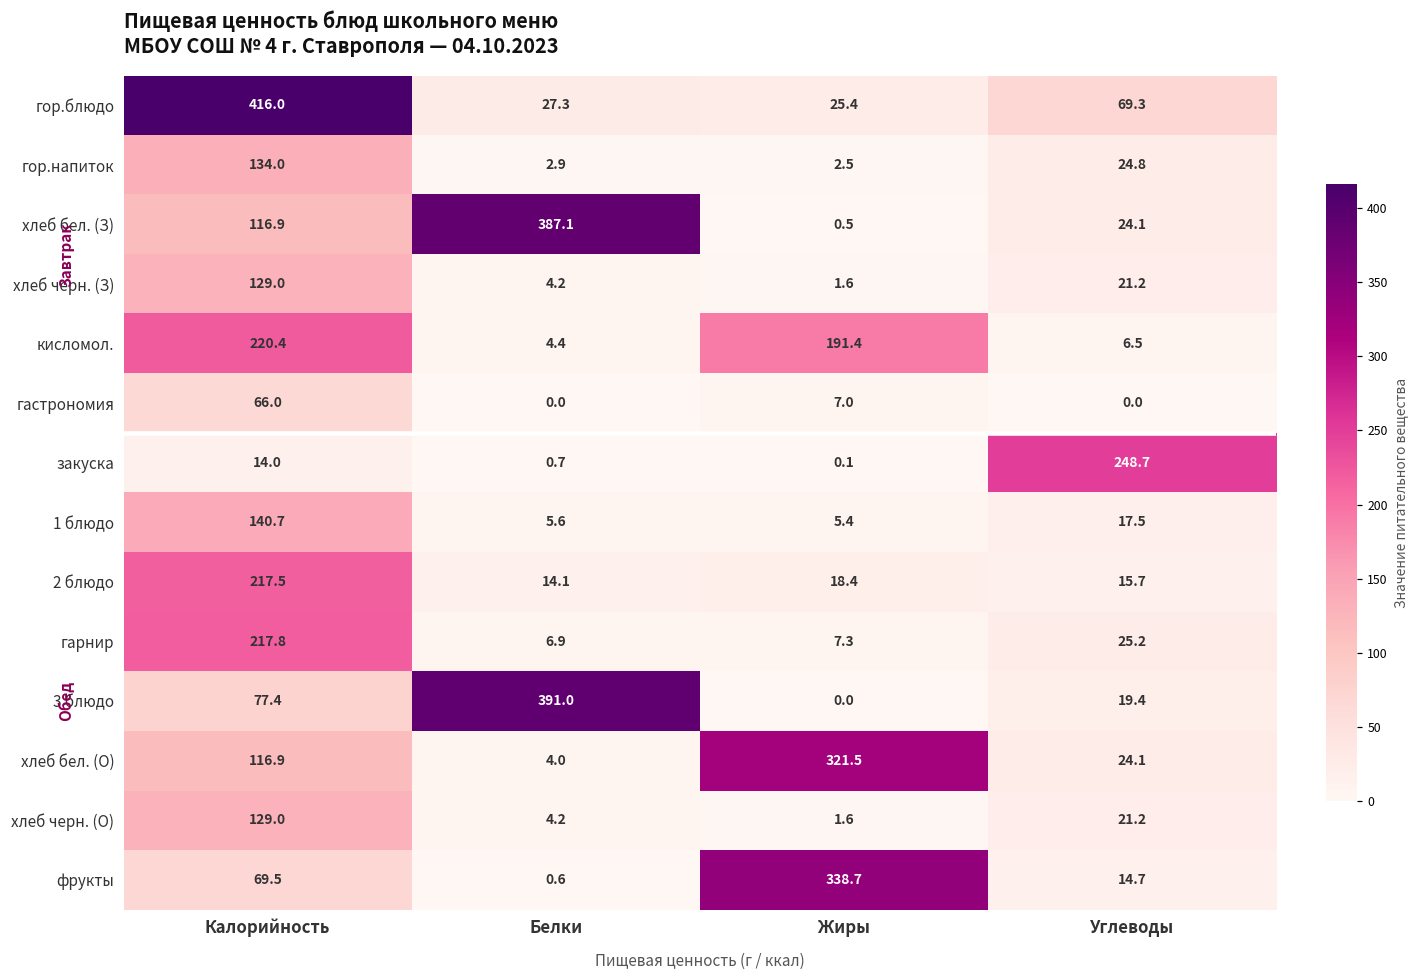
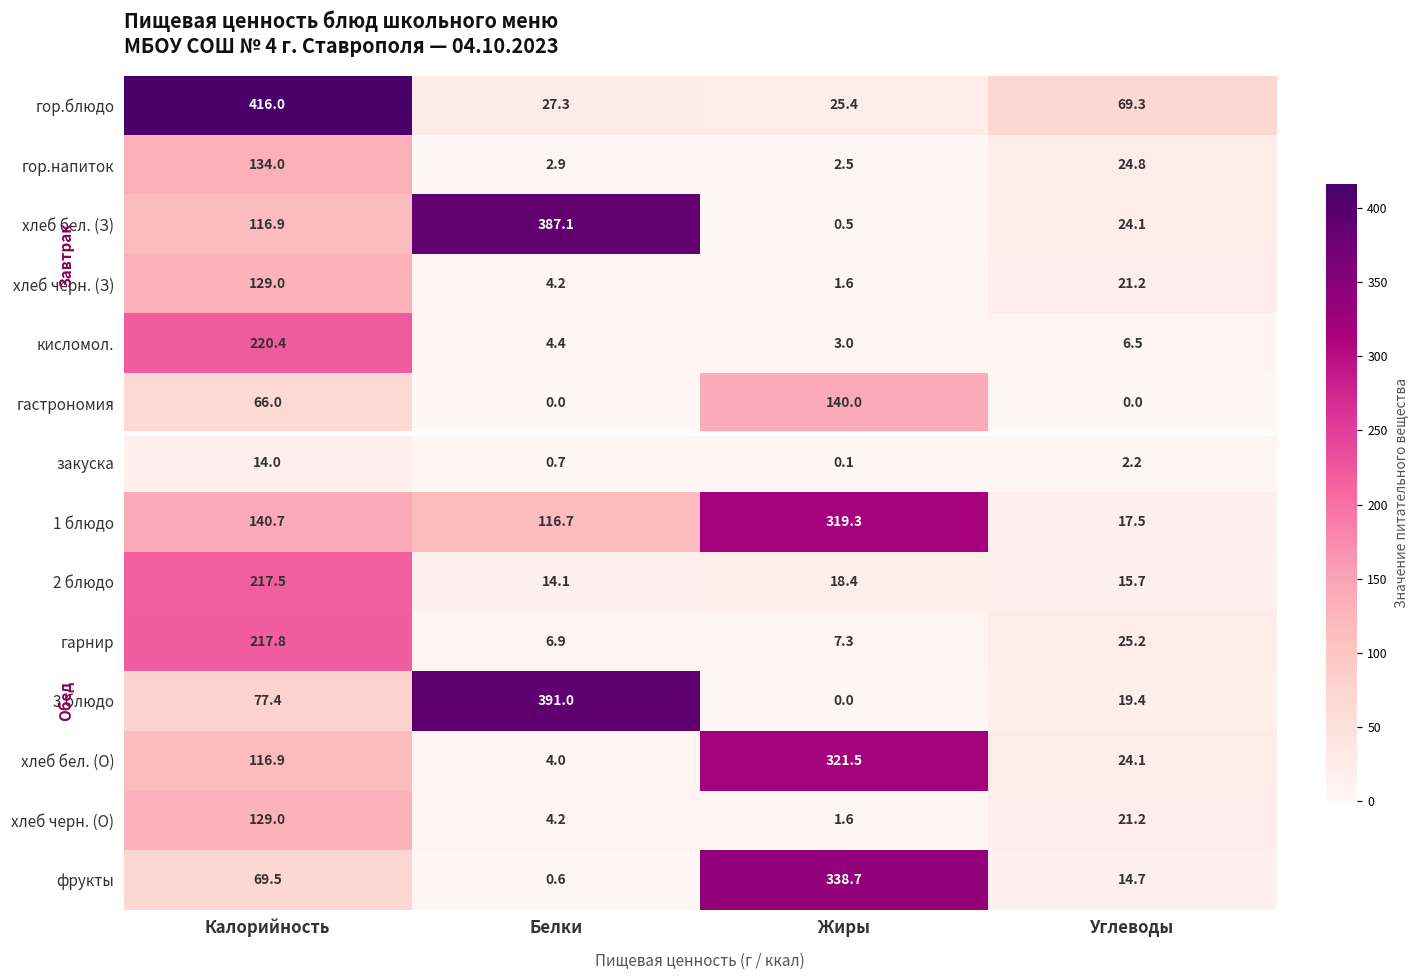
кисломол., Жиры: 191.4 -> 3.0
гастрономия, Жиры: 7.0 -> 140.0
закуска, Углеводы: 248.7 -> 2.2
1 блюдо, Белки: 5.6 -> 116.7
1 блюдо, Жиры: 5.4 -> 319.3
